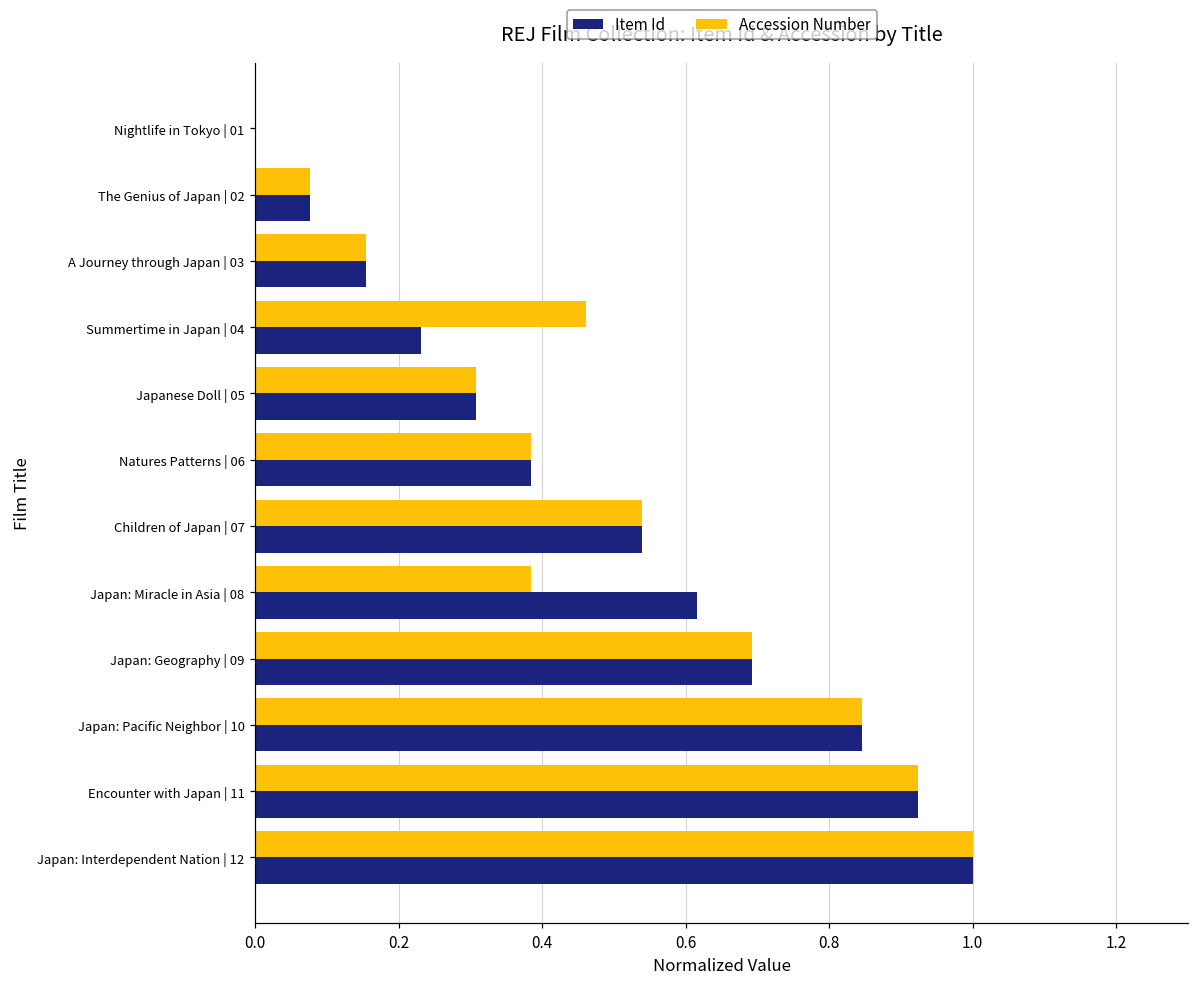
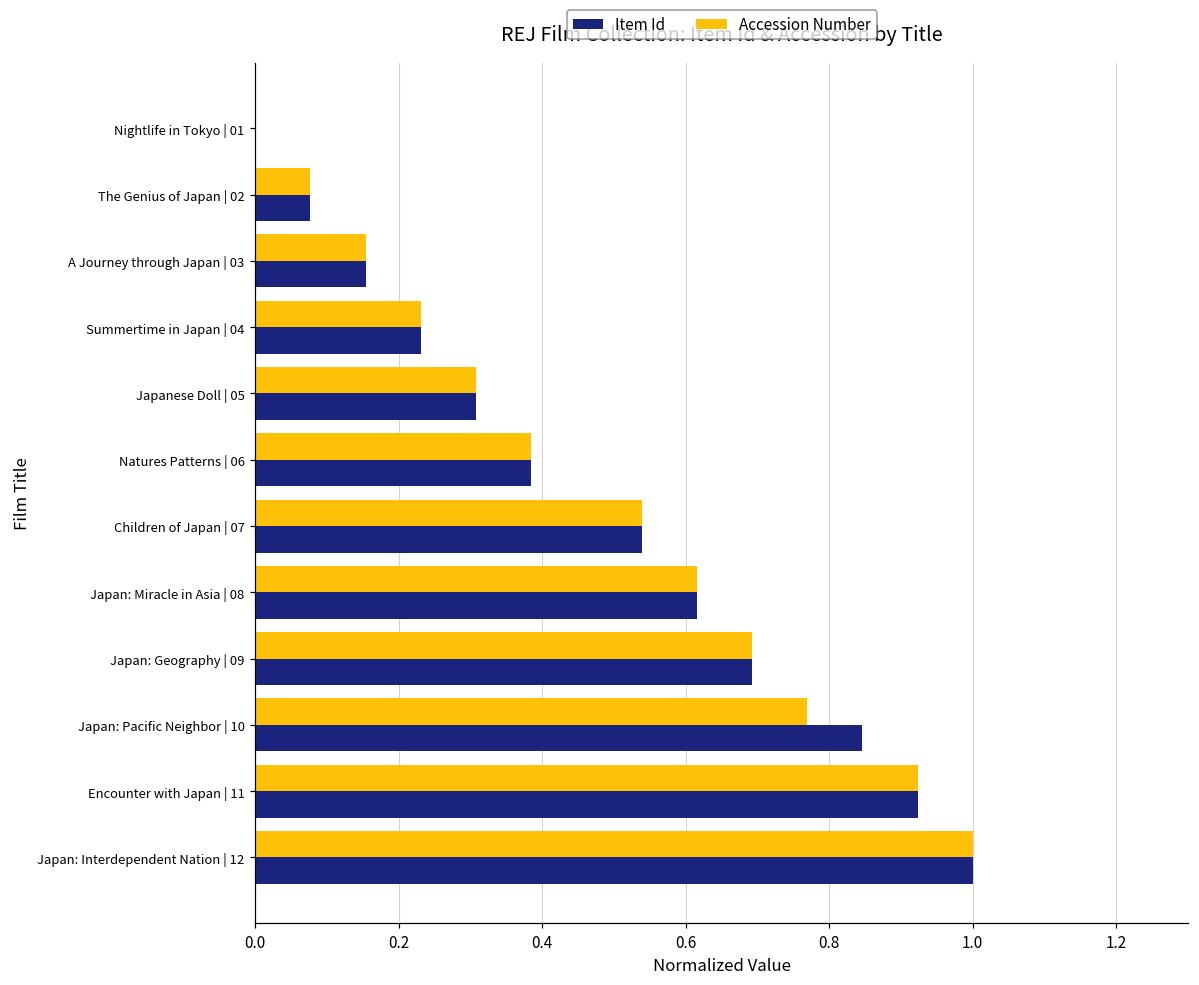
Accession Number, Summertime in Japan | 04: 0.46 -> 0.23
Accession Number, Japan: Miracle in Asia | 08: 0.38 -> 0.62
Accession Number, Japan: Pacific Neighbor | 10: 0.85 -> 0.77
